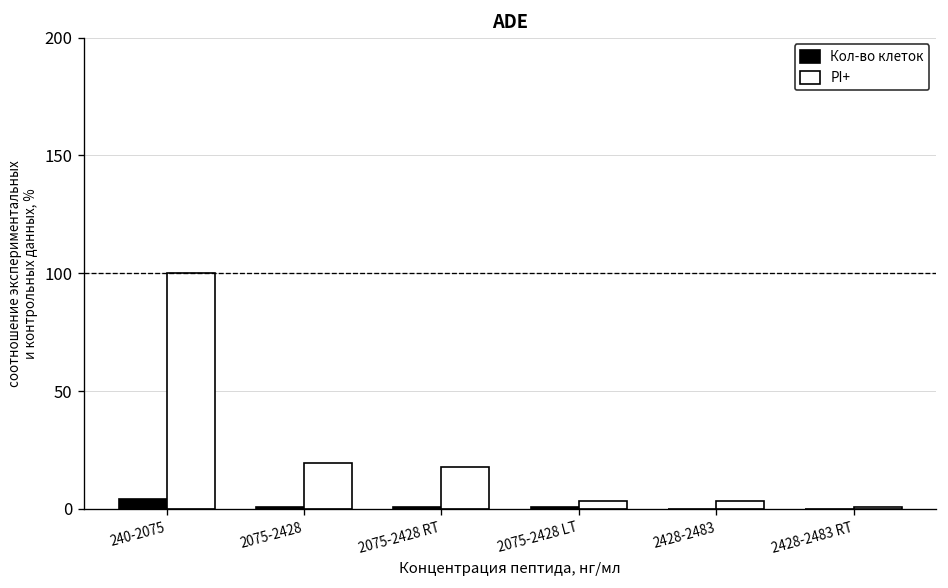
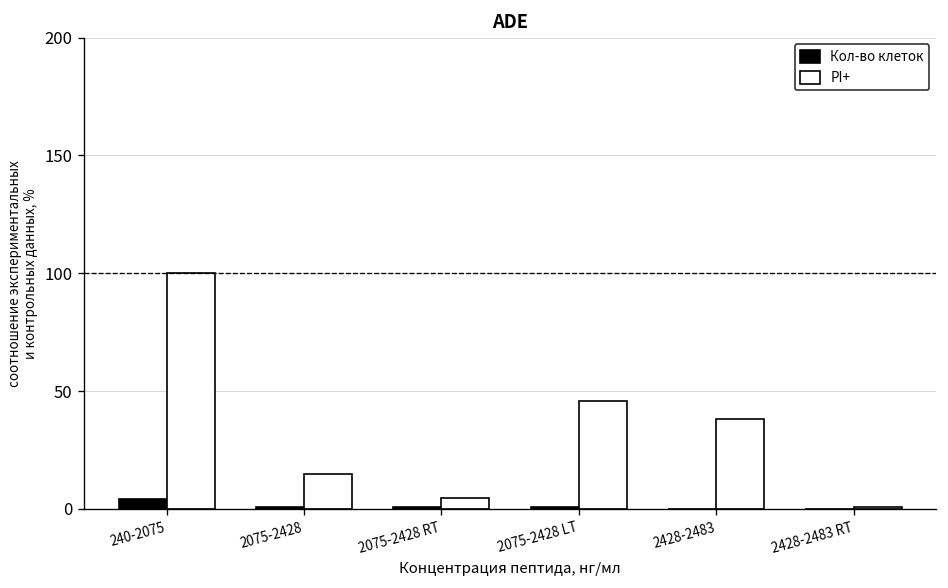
PI+, 2075-2428: 19 -> 15
PI+, 2075-2428 RT: 18 -> 5
PI+, 2075-2428 LT: 3 -> 46
PI+, 2428-2483: 3 -> 38
